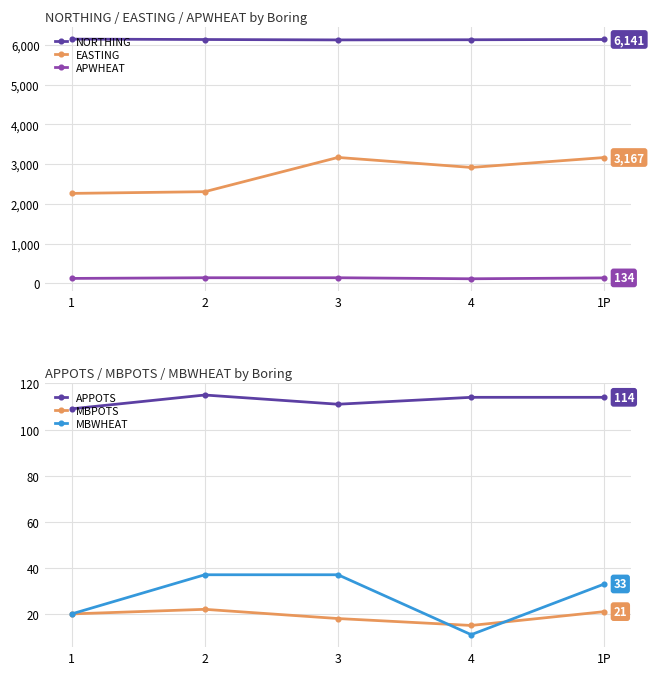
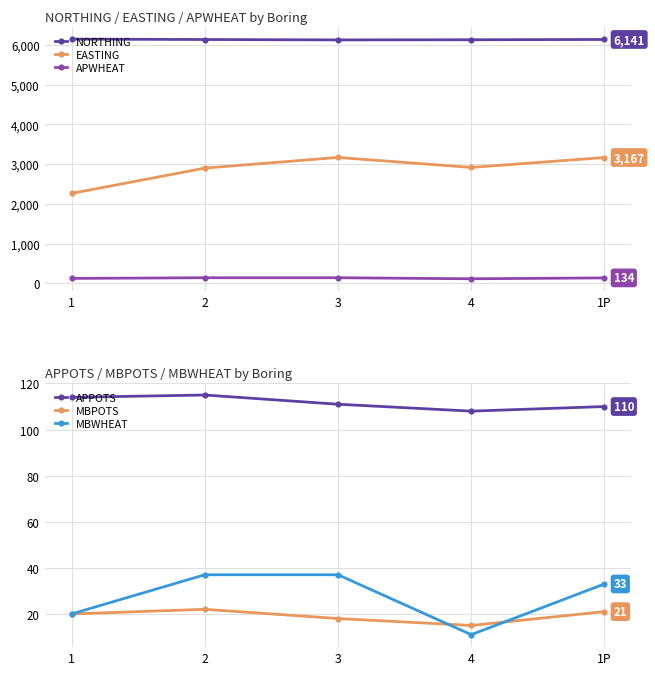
NORTHING / EASTING / APWHEAT by Boring, EASTING, 2: 2,300 -> 2,900
APPOTS / MBPOTS / MBWHEAT by Boring, APPOTS, 1: 109 -> 114
APPOTS / MBPOTS / MBWHEAT by Boring, APPOTS, 4: 114 -> 108
APPOTS / MBPOTS / MBWHEAT by Boring, APPOTS, 1P: 114 -> 110
